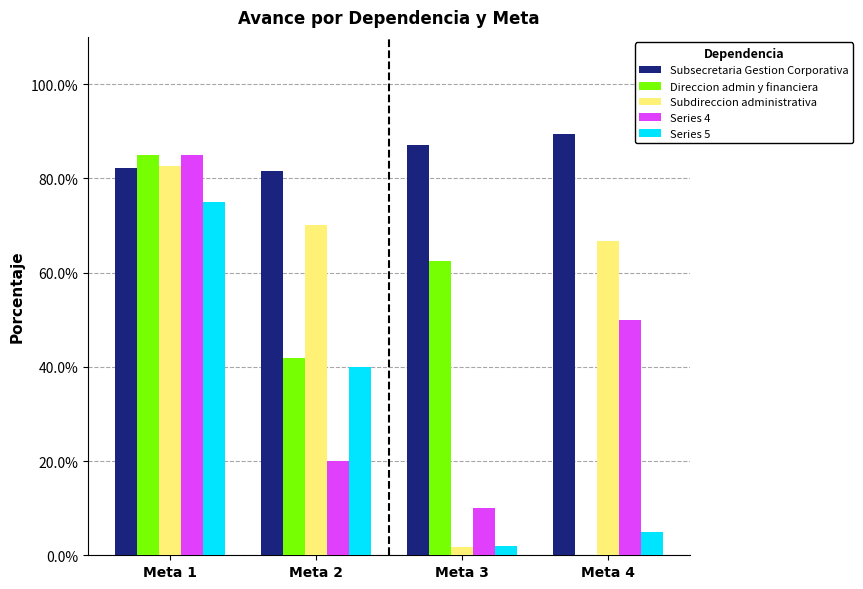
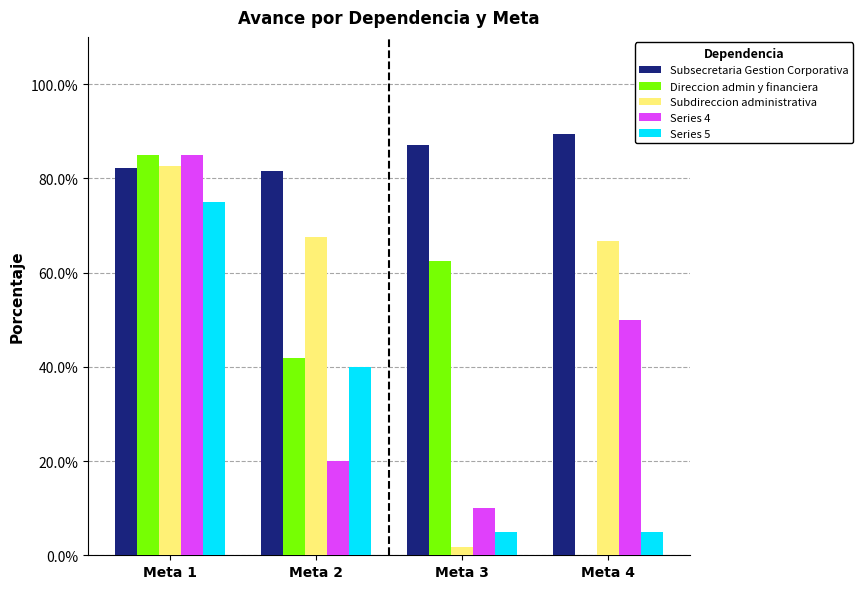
Subdireccion administrativa, Meta 2: 70% -> 67%
Series 5, Meta 3: 2% -> 5%
